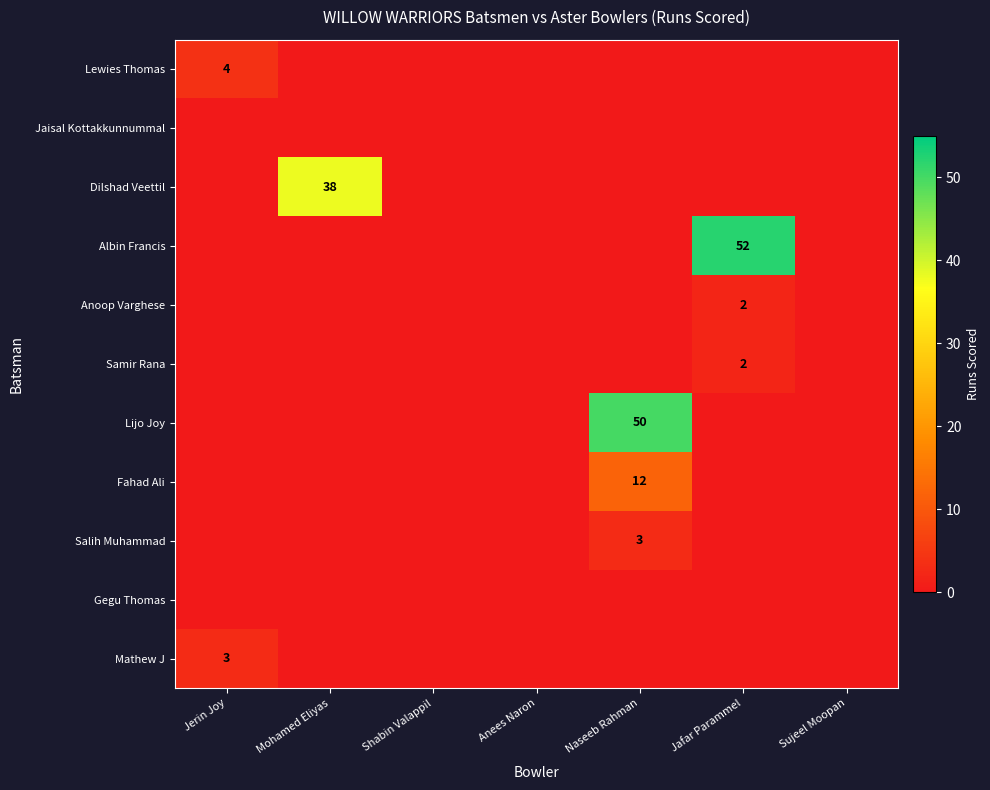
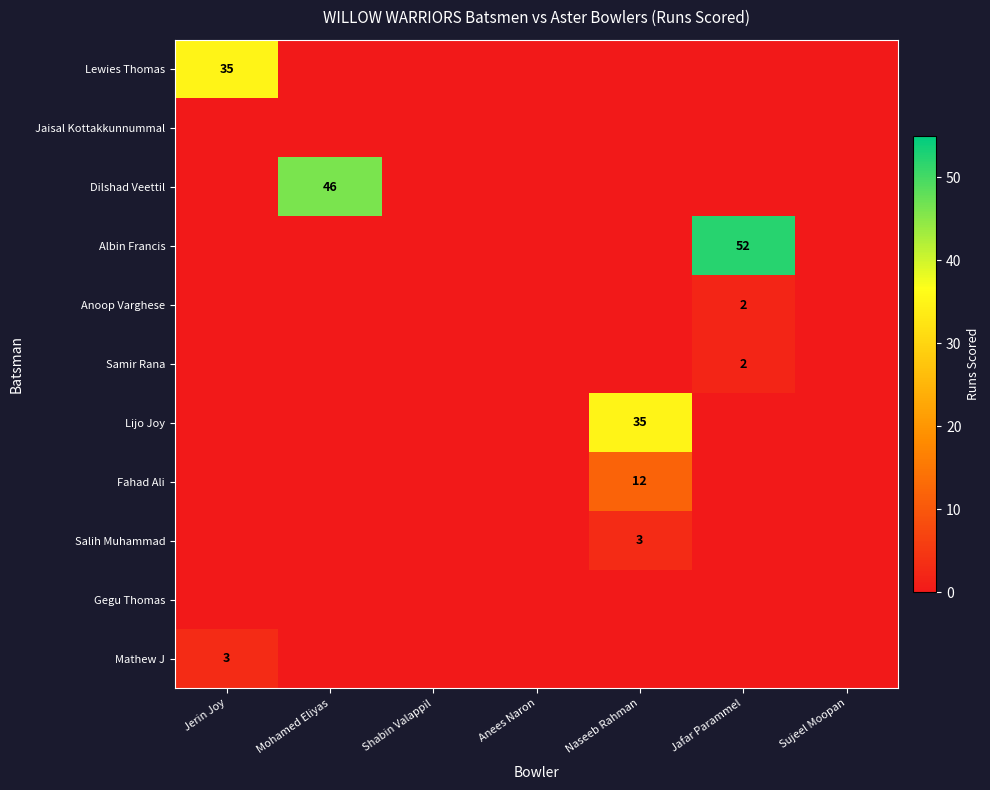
Lewies Thomas, Jerin Joy: 4 -> 35
Dilshad Veettil, Mohamed Eliyas: 38 -> 46
Lijo Joy, Naseeb Rahman: 50 -> 35
